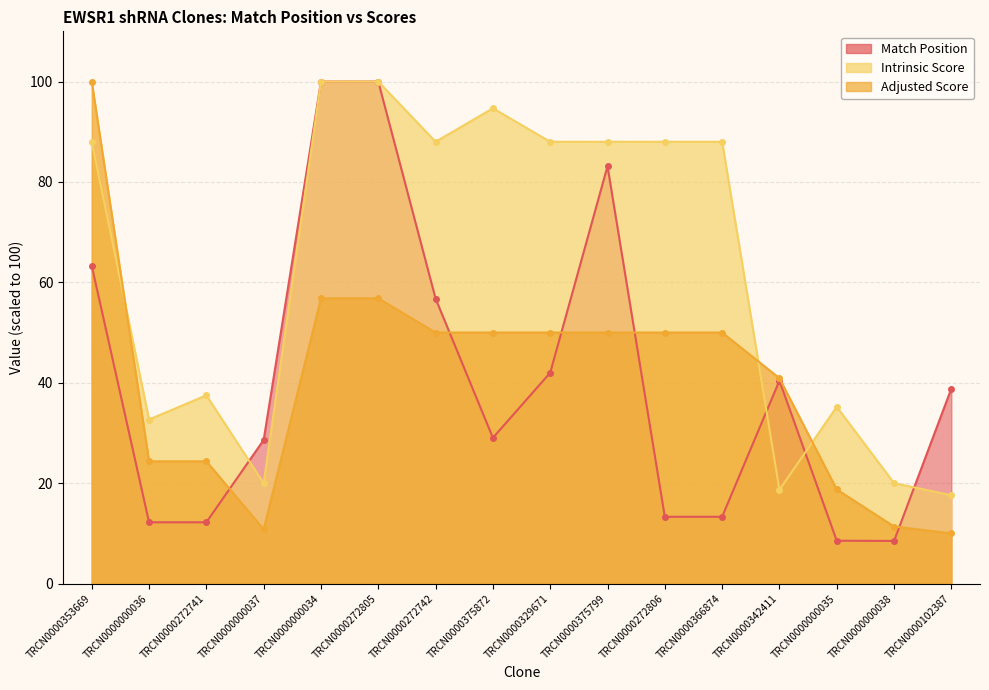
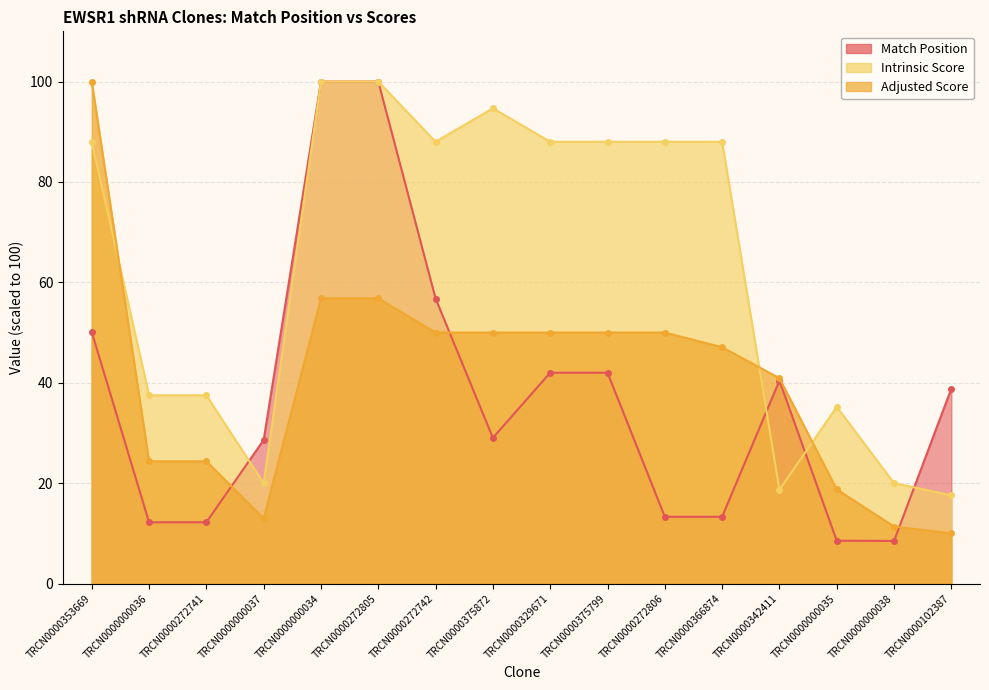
Match Position, TRCN0000353669: 63 -> 50
Intrinsic Score, TRCN0000000036: 33 -> 38
Adjusted Score, TRCN0000000037: 11 -> 13
Match Position, TRCN0000375799: 83 -> 42
Adjusted Score, TRCN0000366874: 50 -> 47
